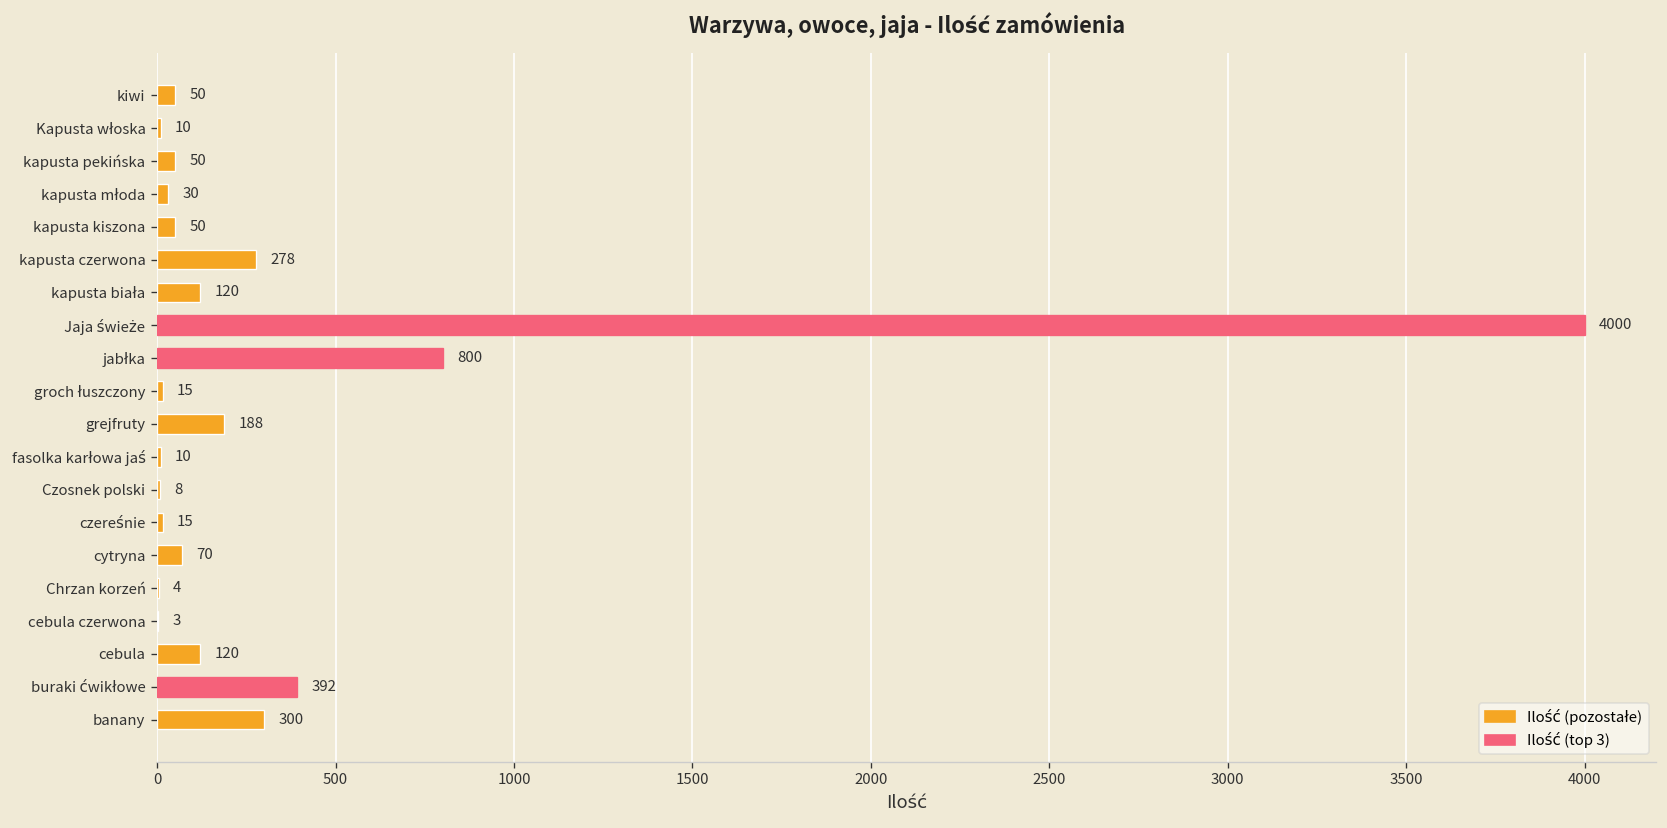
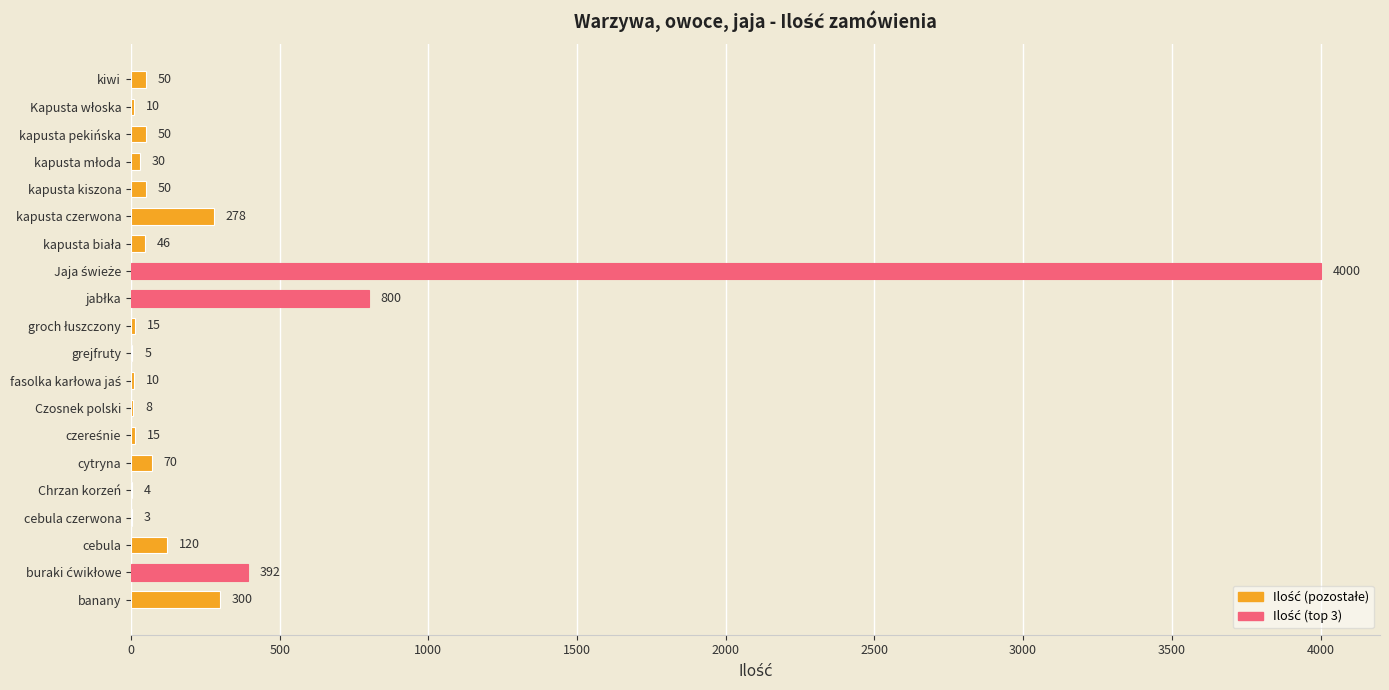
kapusta biała: 120 -> 46
grejfruty: 188 -> 5
